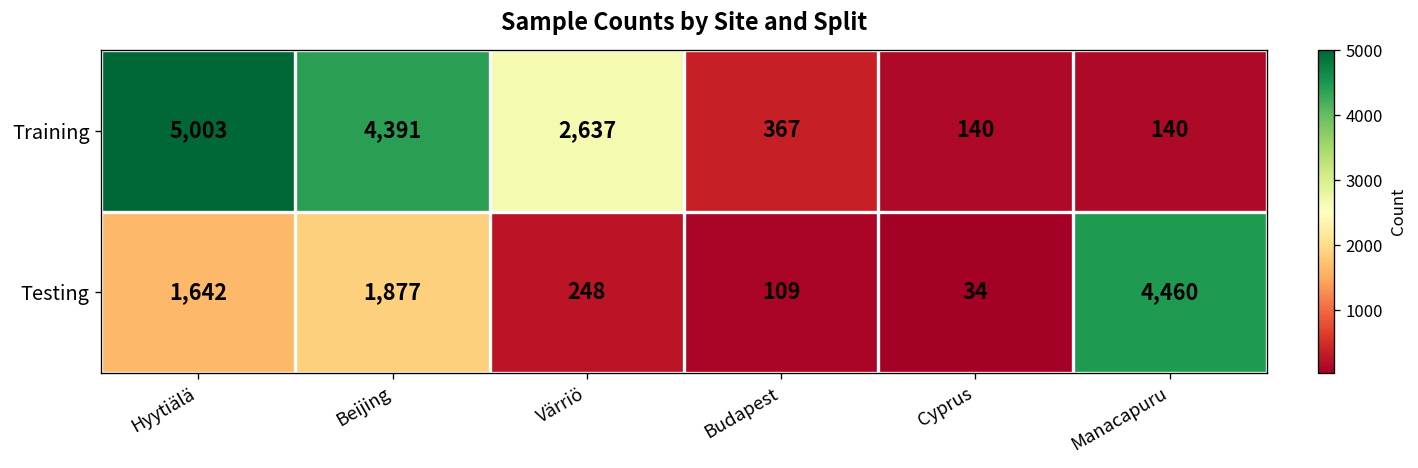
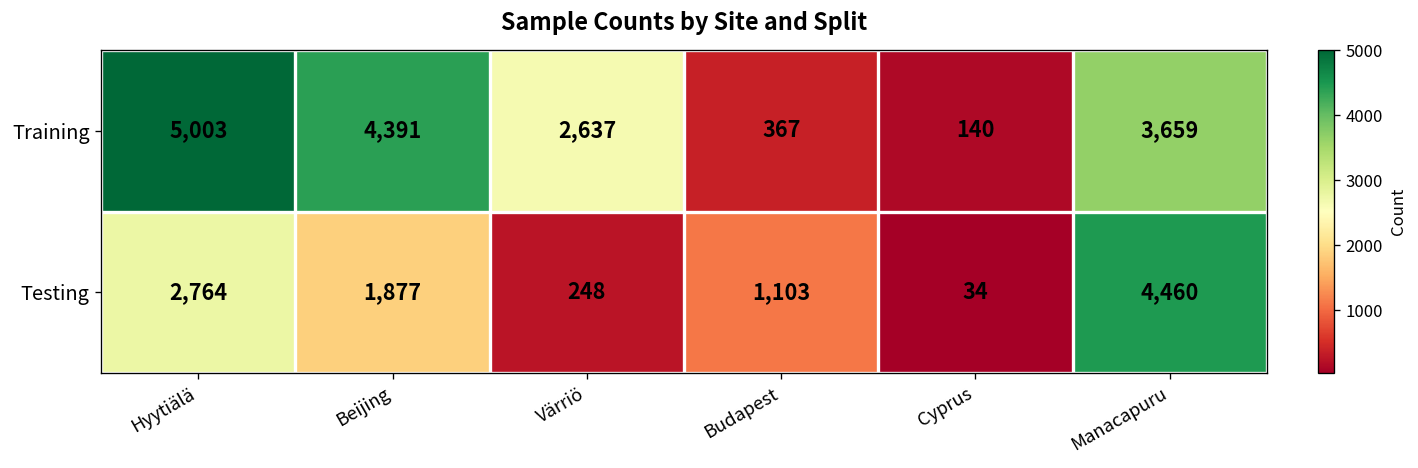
Training, Manacapuru: 140 -> 3,659
Testing, Hyytiälä: 1,642 -> 2,764
Testing, Budapest: 109 -> 1,103
